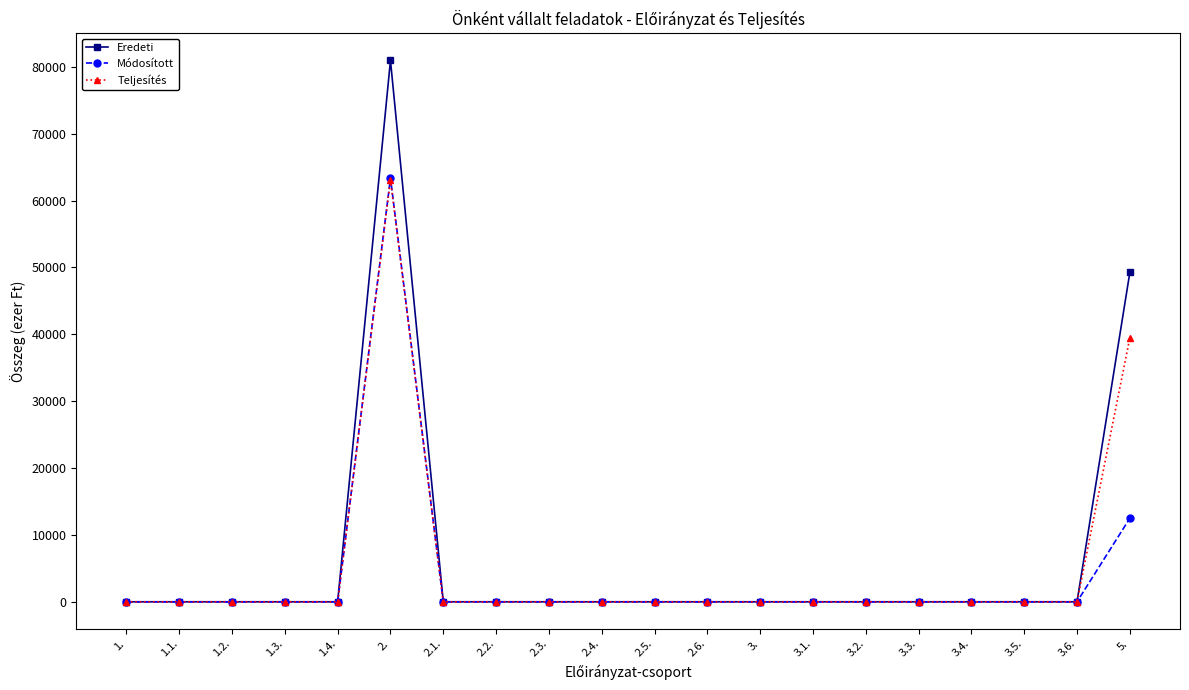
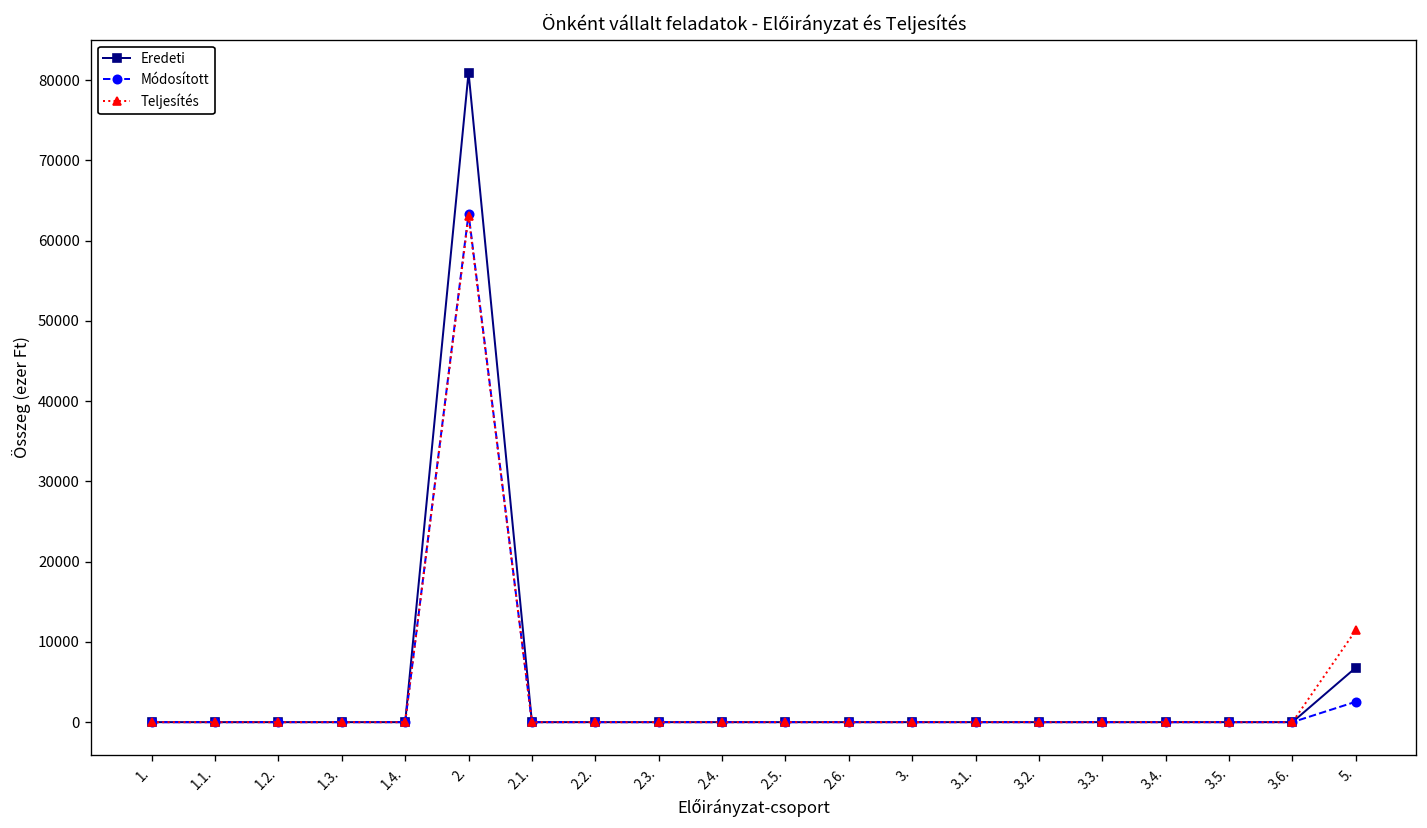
Eredeti, 5.: 49000 -> 7000
Módosított, 5.: 12000 -> 3000
Teljesítés, 5.: 39000 -> 11000
